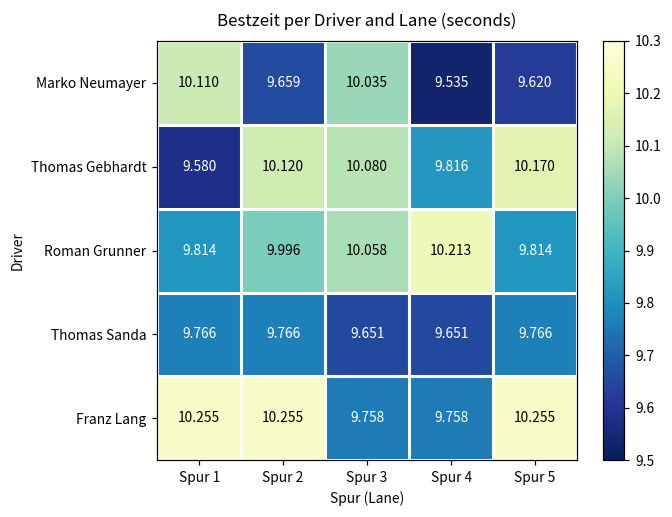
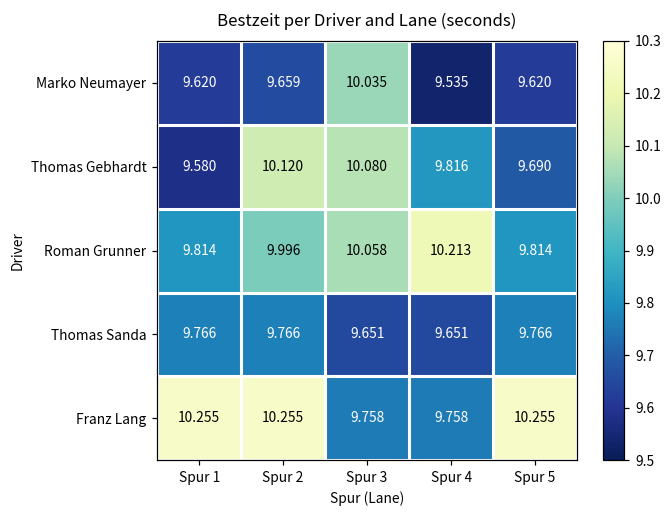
Marko Neumayer, Spur 1: 10.110 -> 9.620
Thomas Gebhardt, Spur 5: 10.170 -> 9.690
